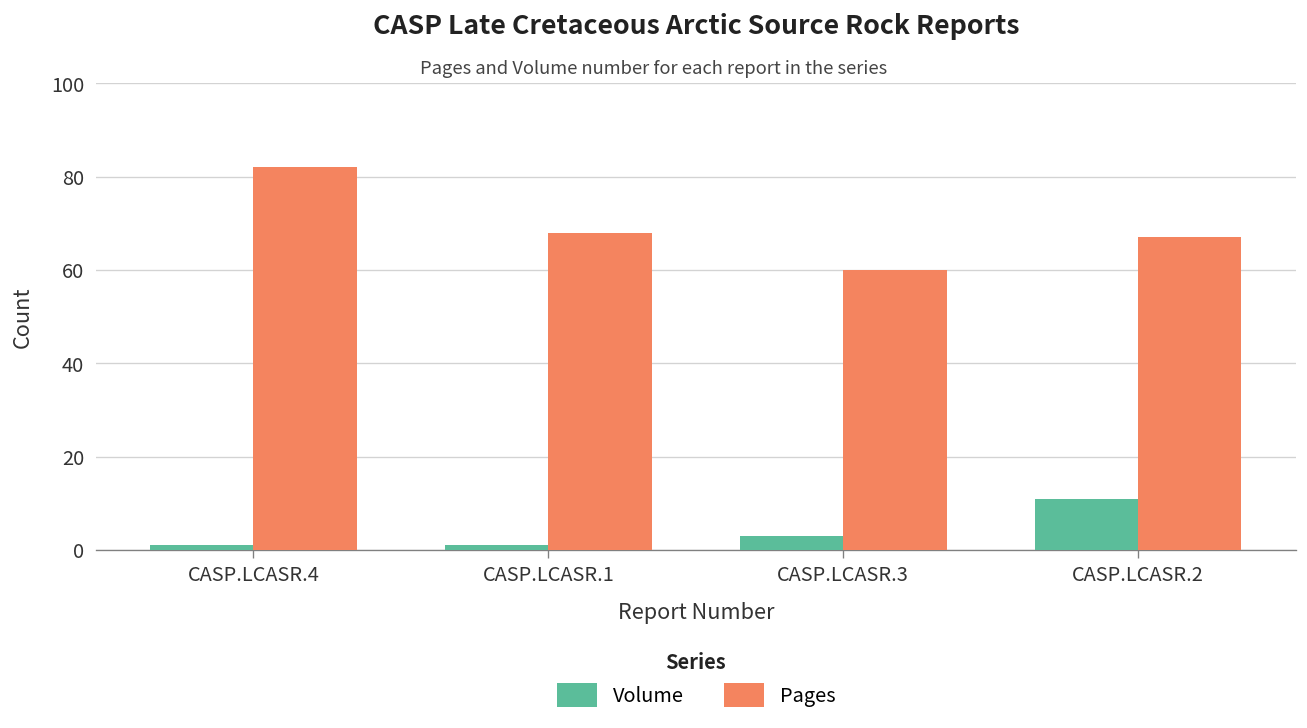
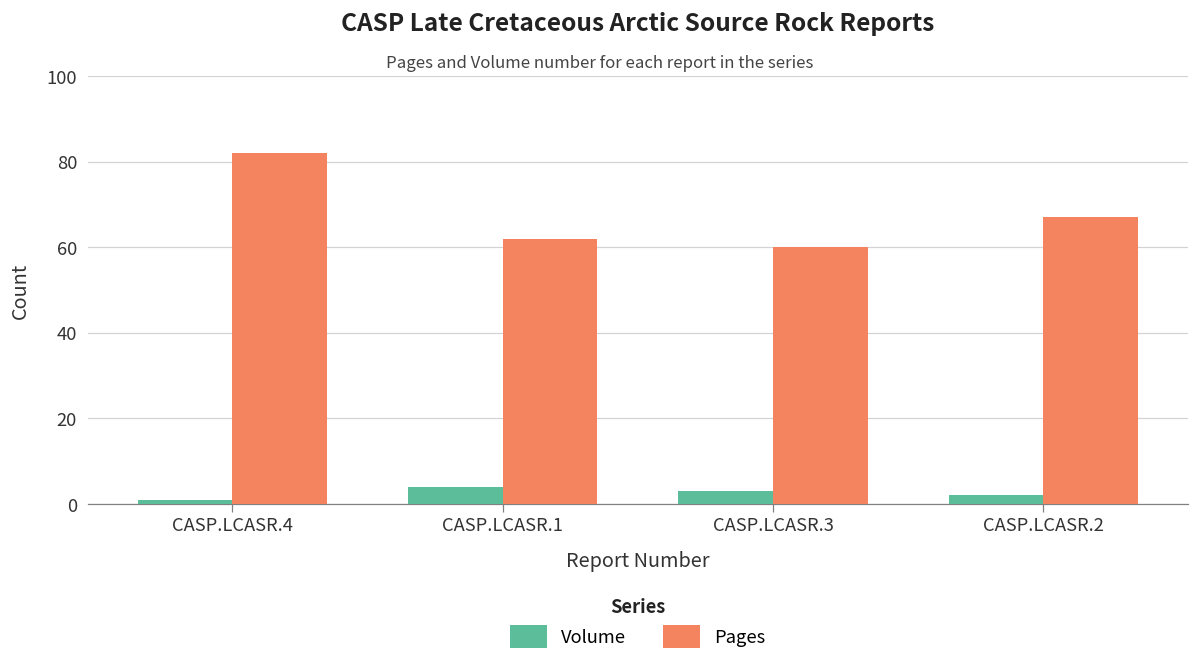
Volume, CASP.LCASR.1: 1 -> 4
Pages, CASP.LCASR.1: 68 -> 62
Volume, CASP.LCASR.2: 11 -> 2
